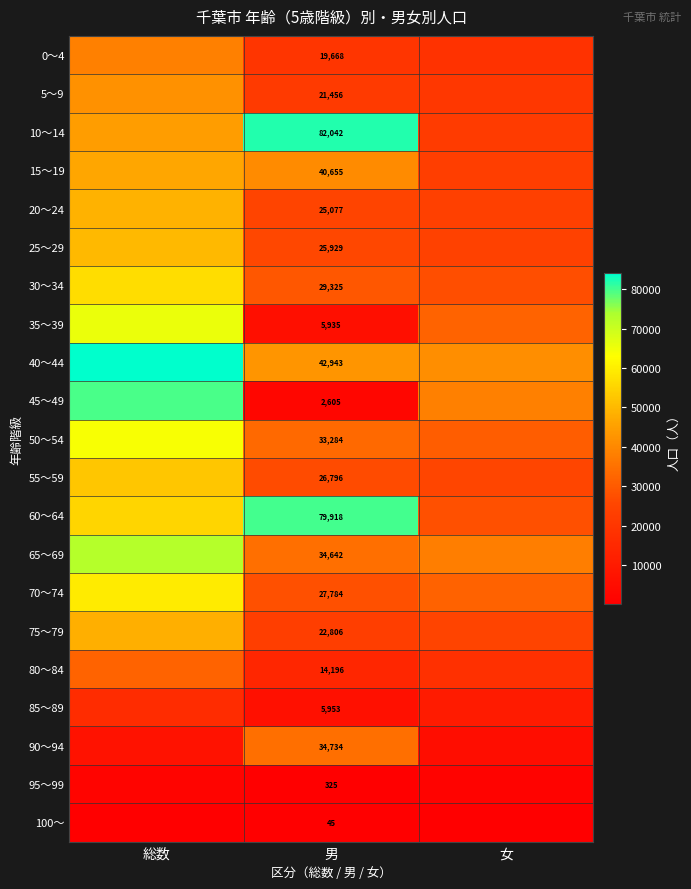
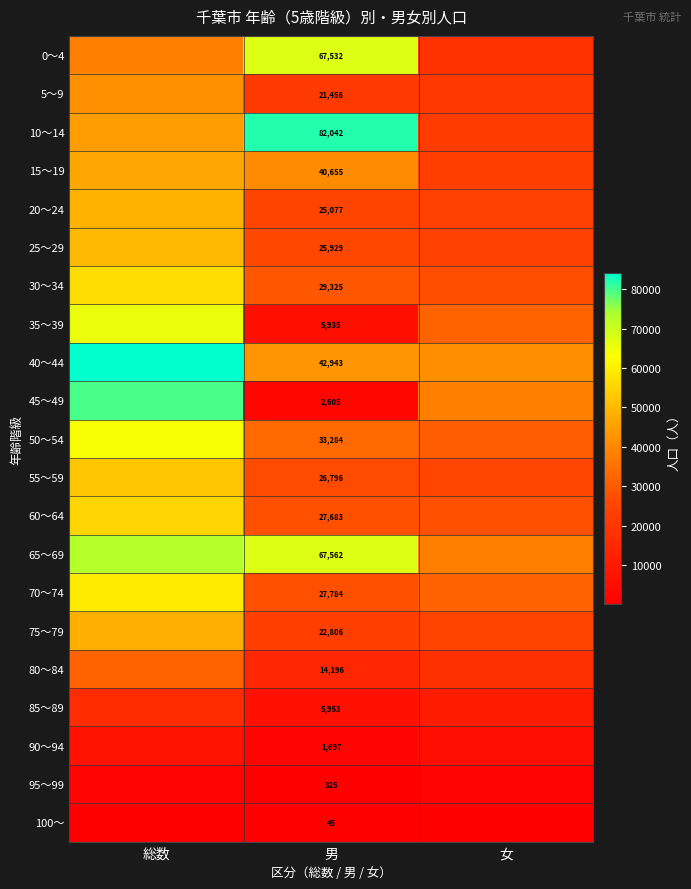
0～4, 男: 19,668 -> 67,532
60～64, 男: 79,918 -> 27,683
65～69, 男: 34,642 -> 67,562
90～94, 男: 34,734 -> 1,697
